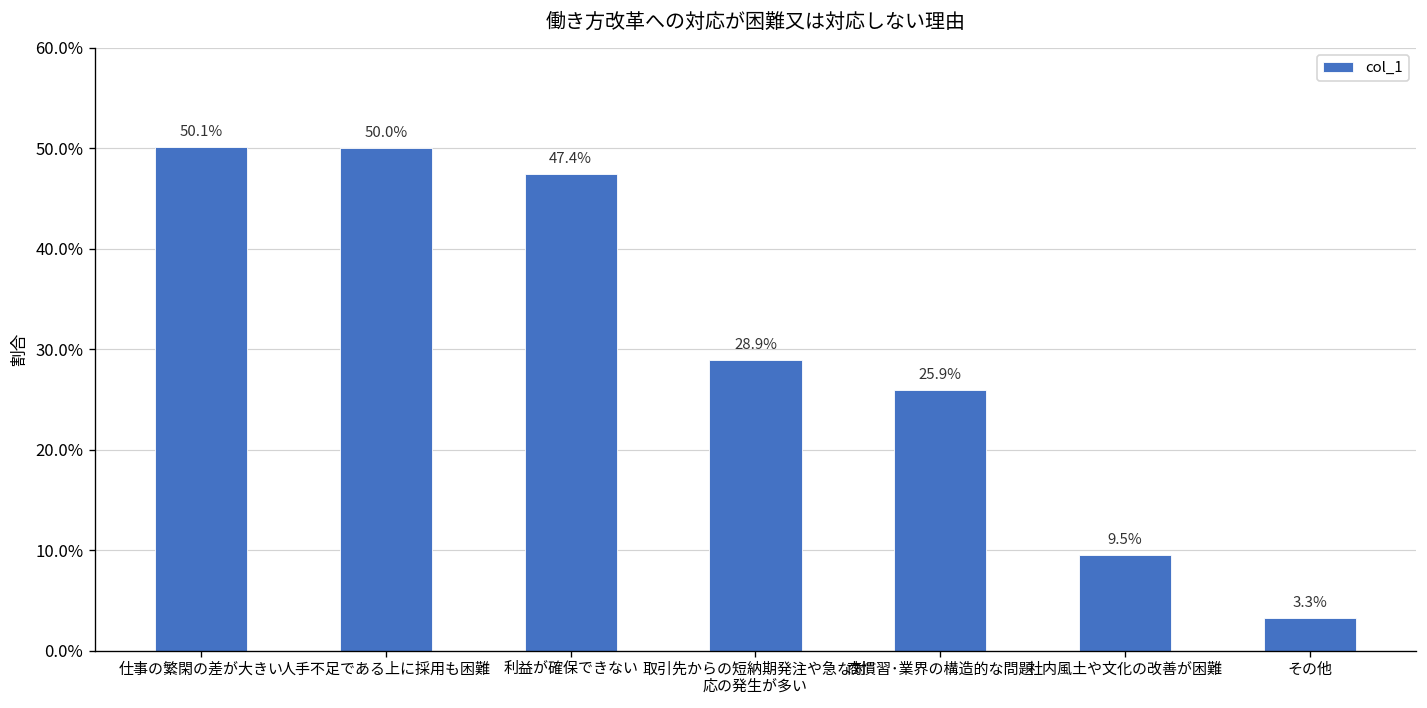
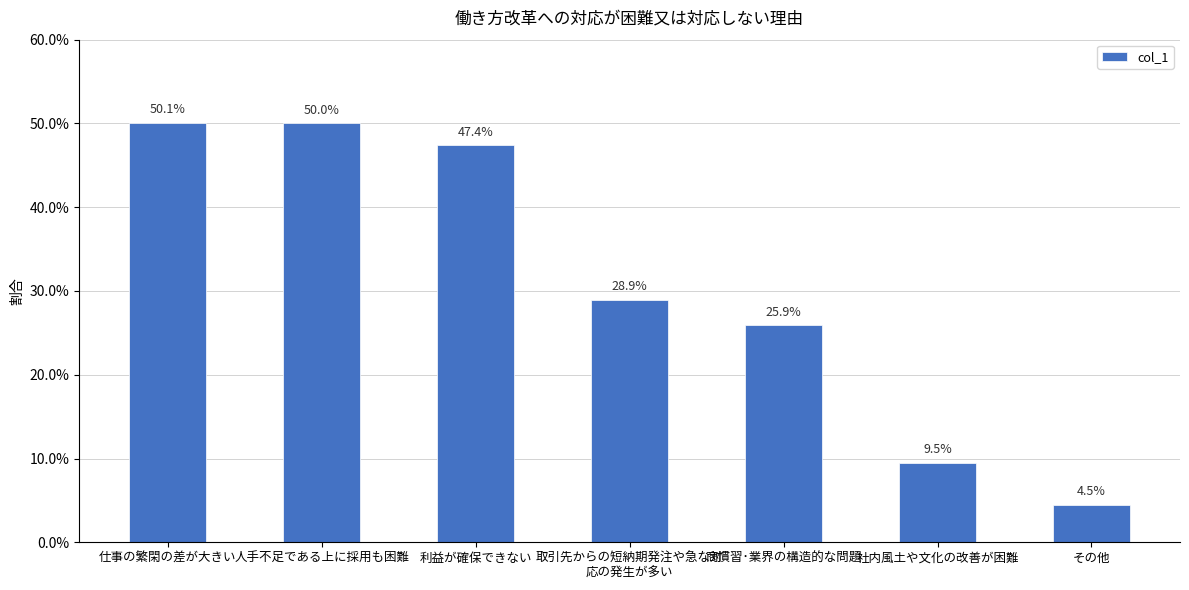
その他: 3.3% -> 4.5%
